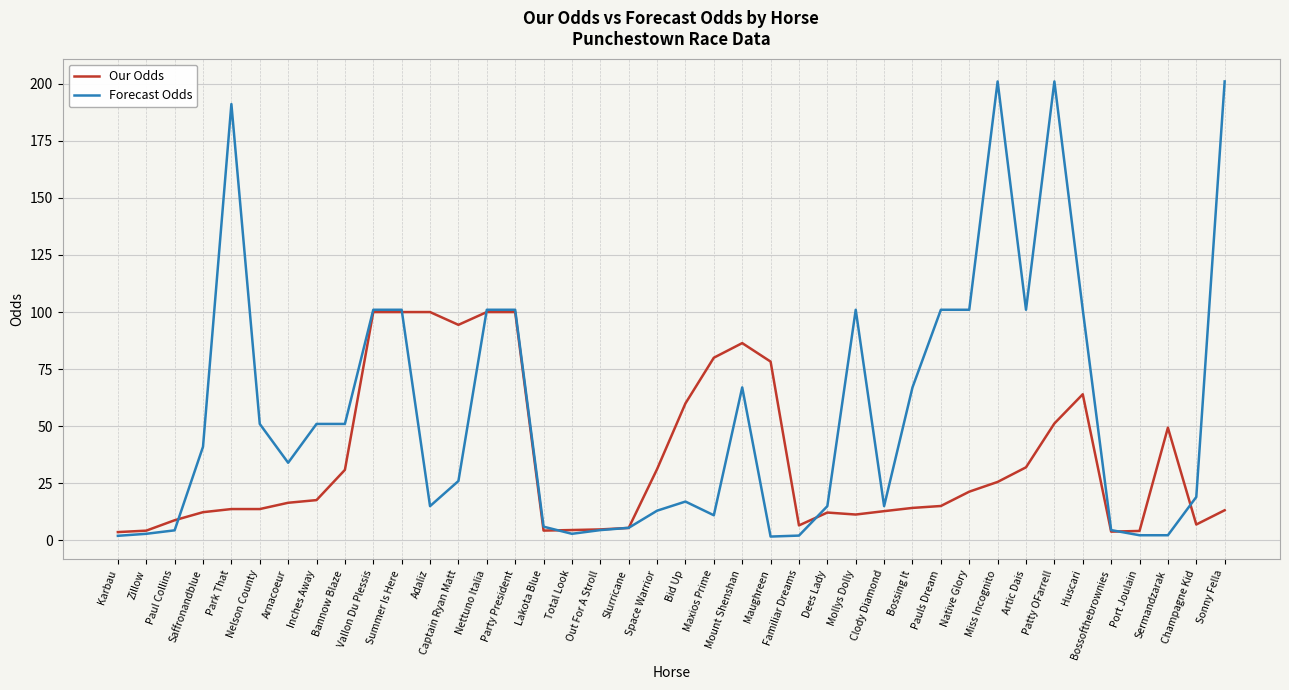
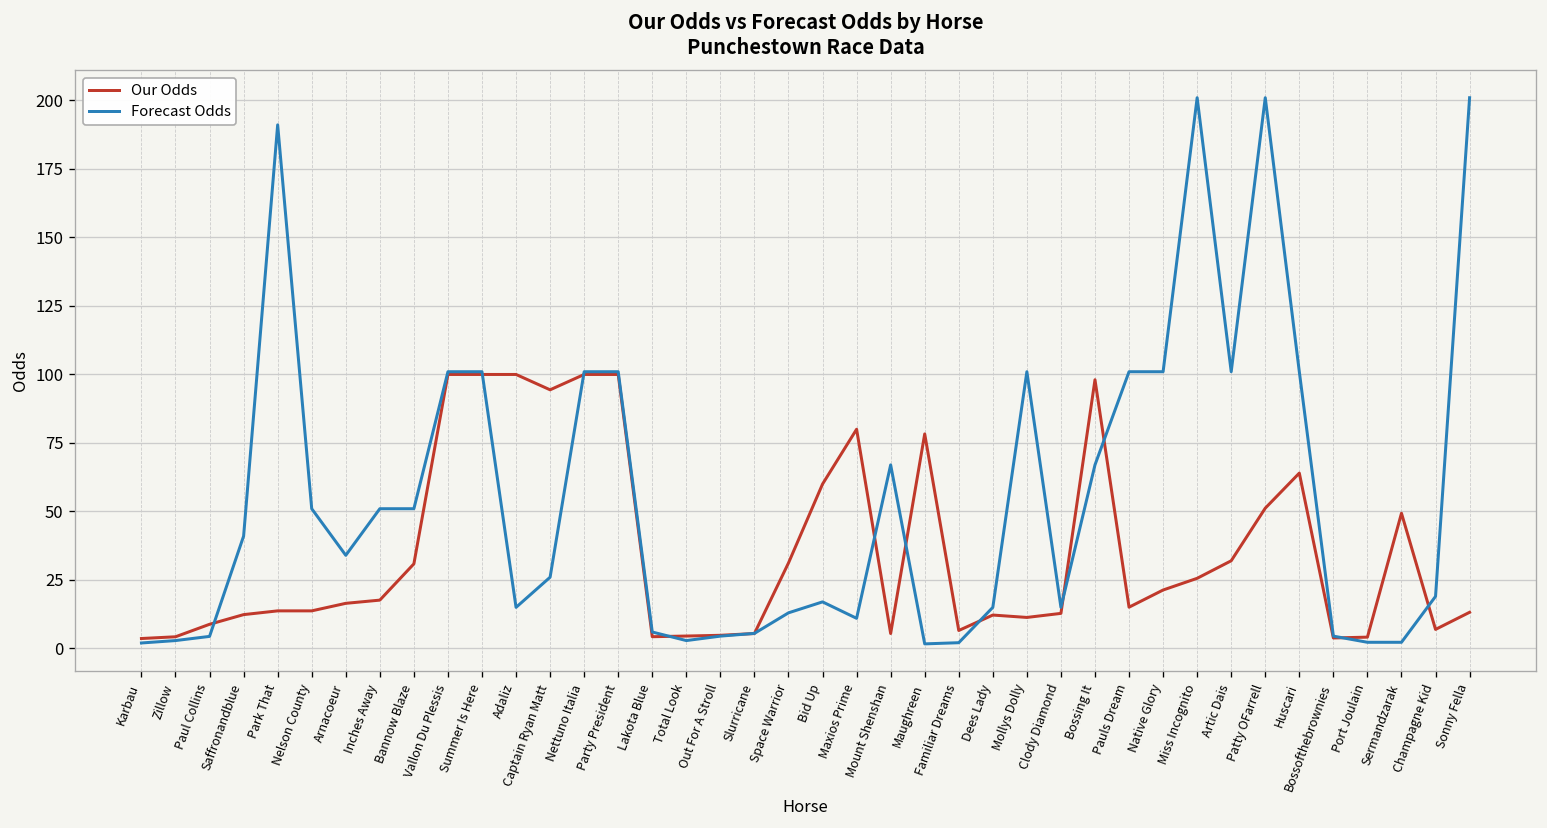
Our Odds, Mount Shenshan: 86 -> 5
Our Odds, Bossing It: 14 -> 98
